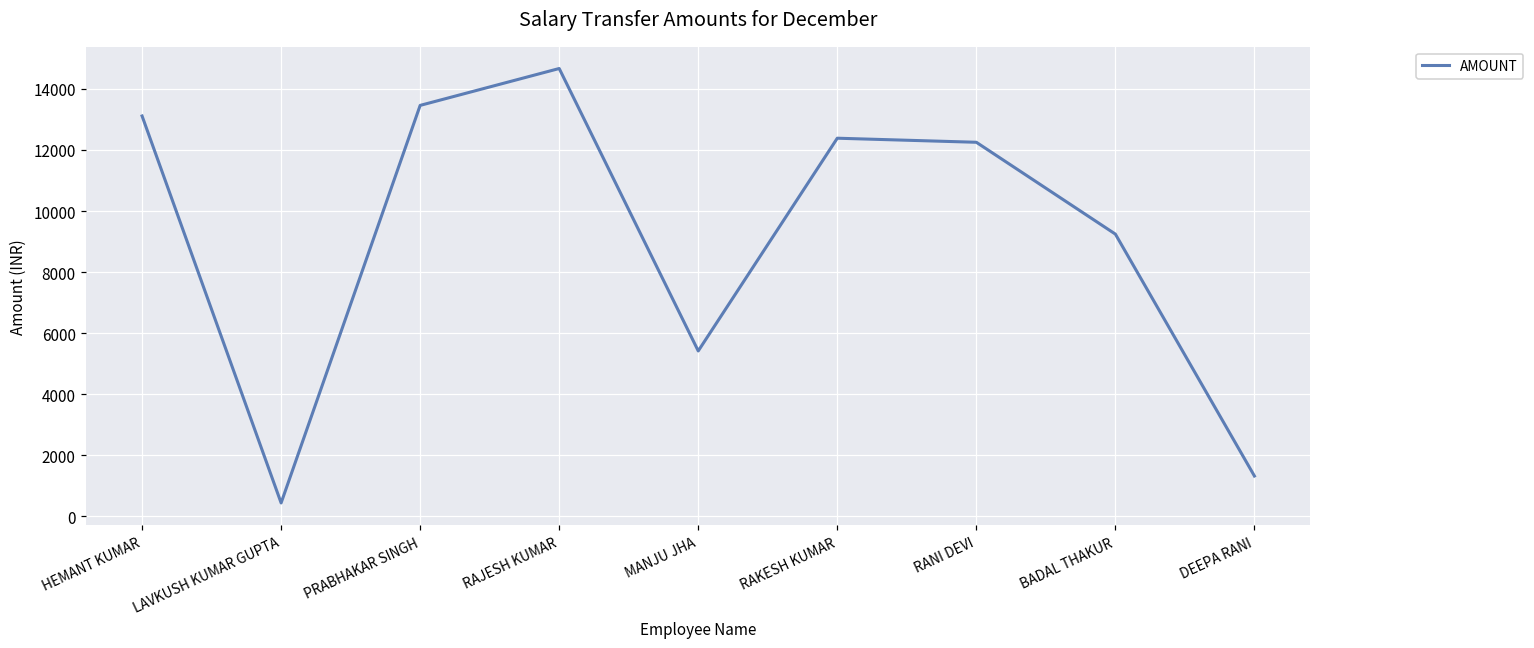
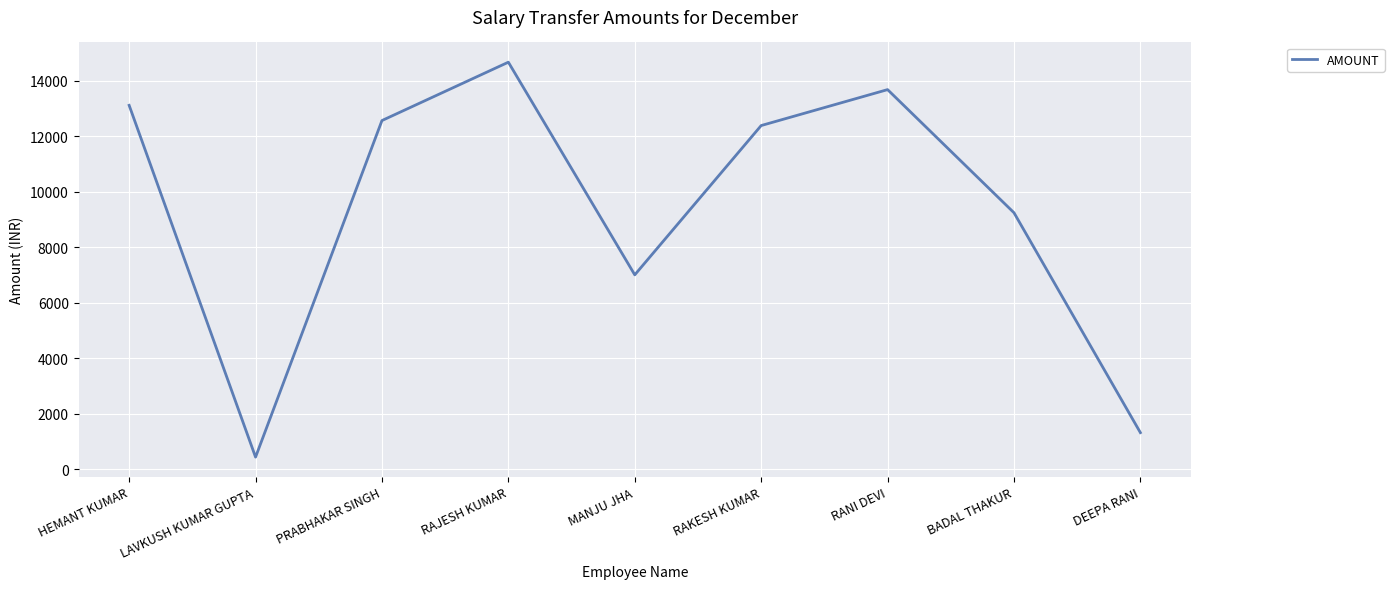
PRABHAKAR SINGH: 13500 -> 12600
MANJU JHA: 5400 -> 7000
RANI DEVI: 12300 -> 13700
